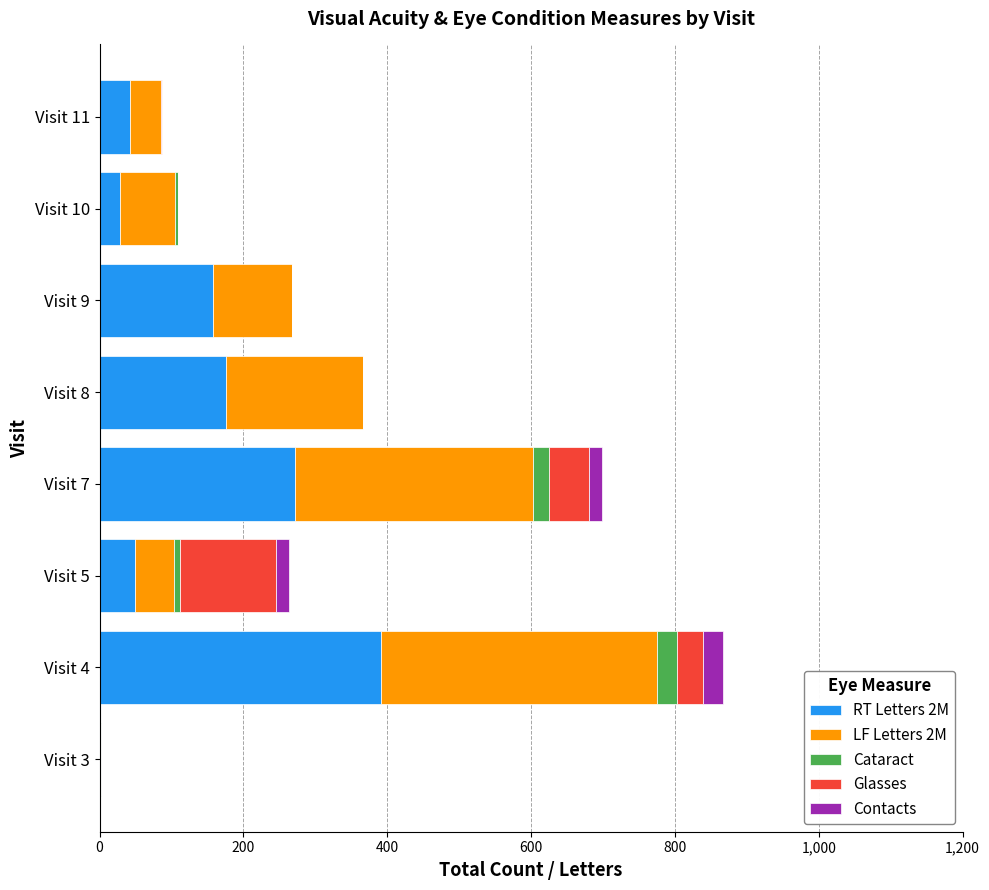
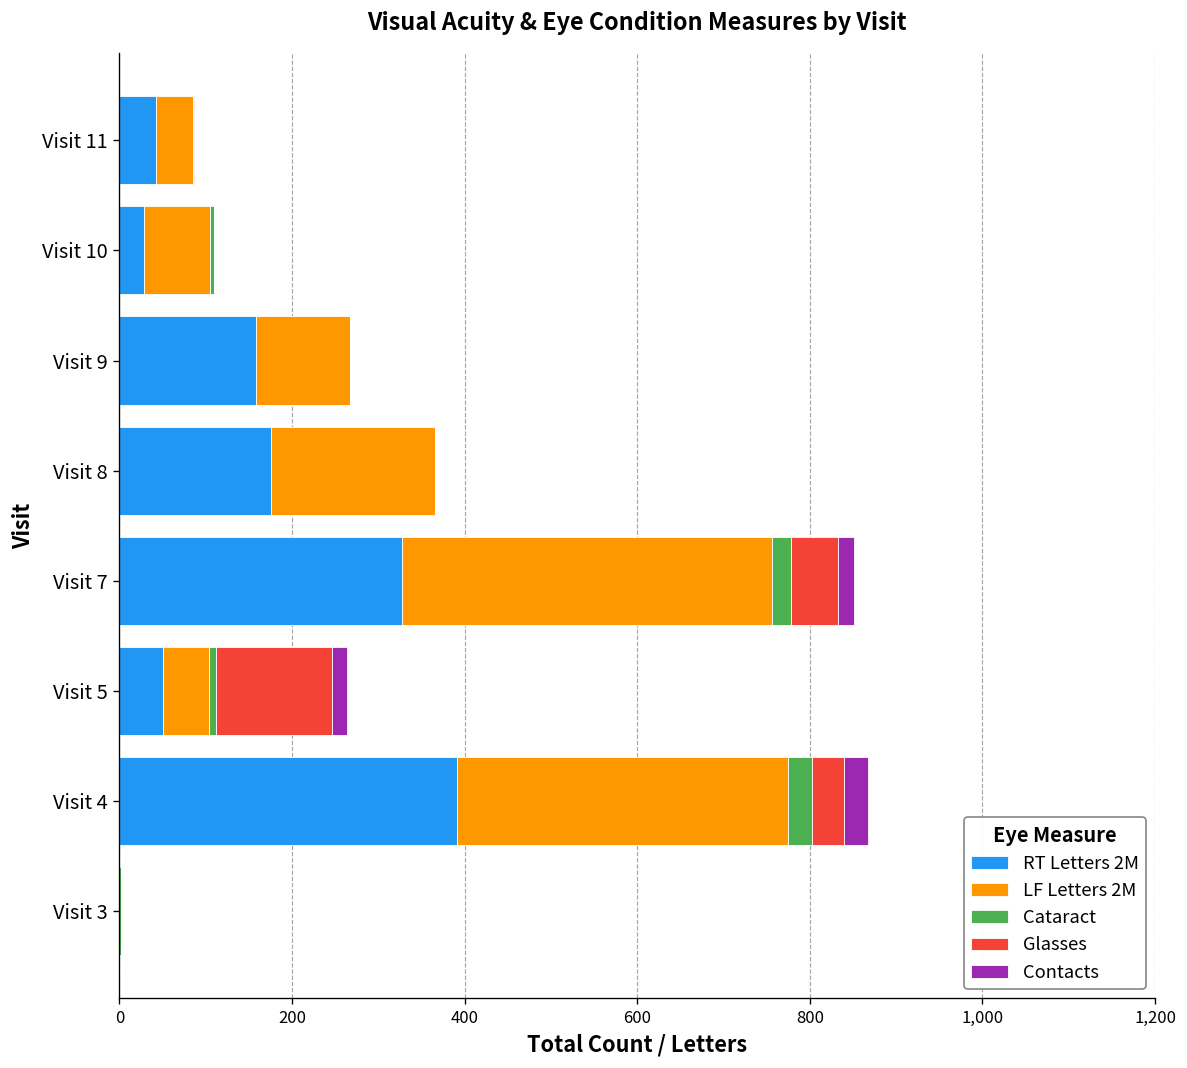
RT Letters 2M, Visit 7: 270 -> 330
LF Letters 2M, Visit 7: 330 -> 430
